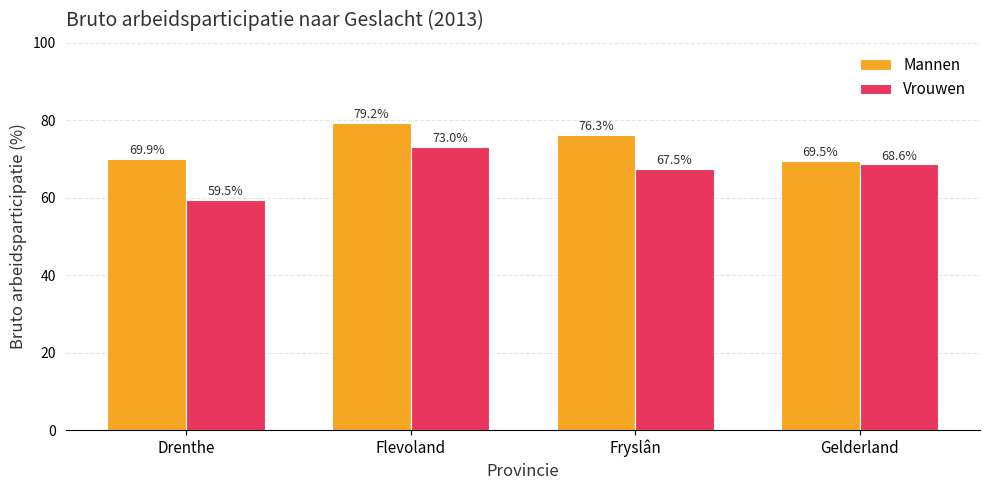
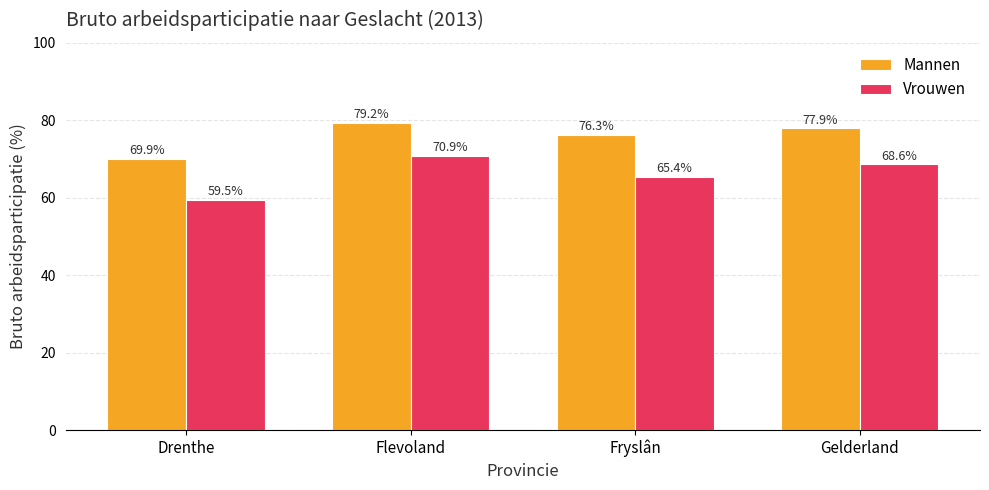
Vrouwen, Flevoland: 73.0% -> 70.9%
Vrouwen, Fryslân: 67.5% -> 65.4%
Mannen, Gelderland: 69.5% -> 77.9%
